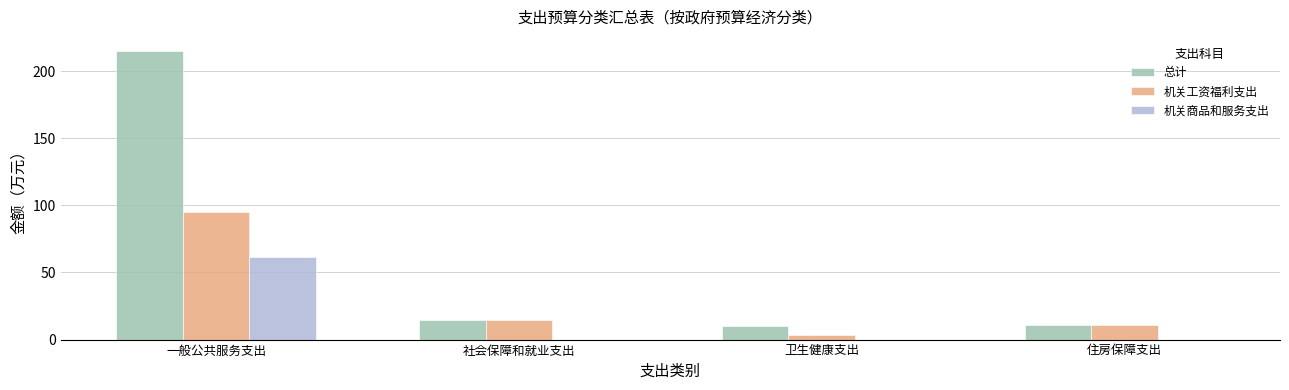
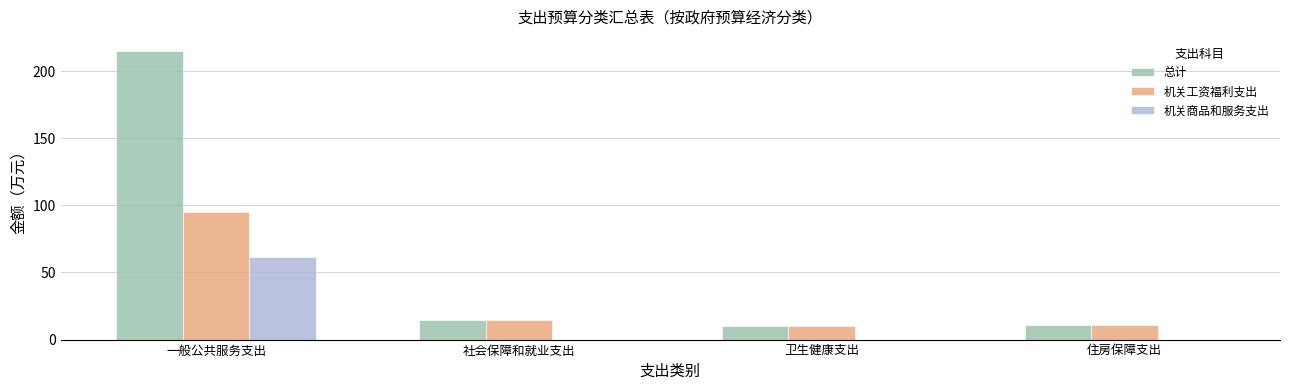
机关工资福利支出, 卫生健康支出: 3 -> 10
